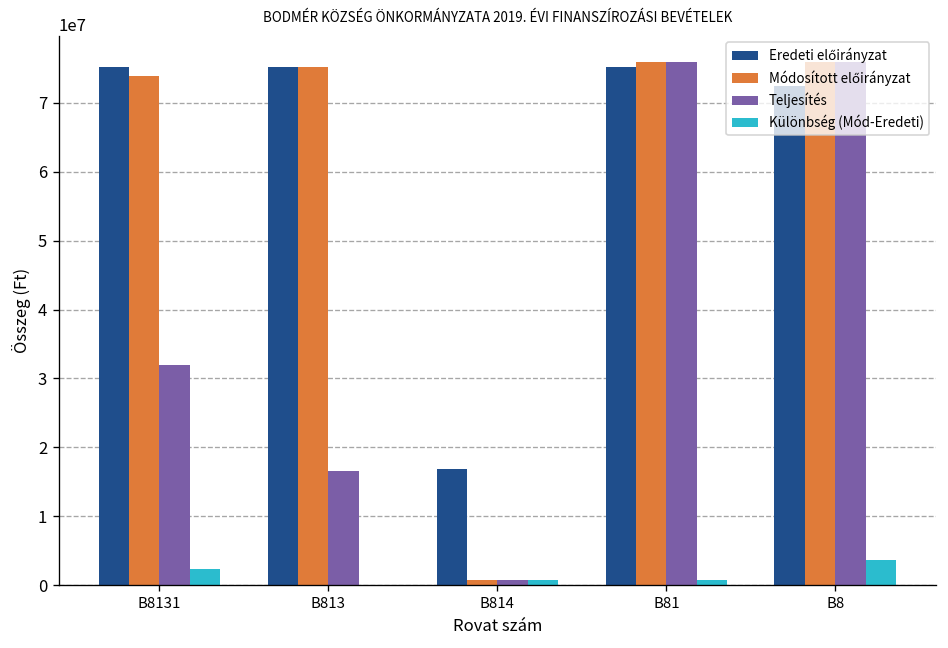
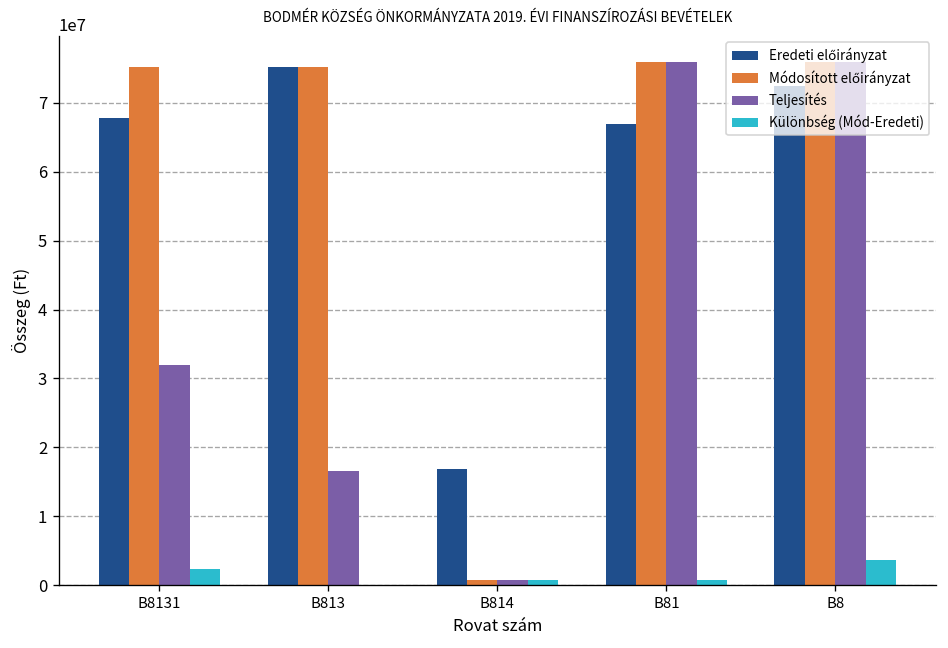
Eredeti előirányzat, B8131: 75000000 -> 68000000
Módosított előirányzat, B8131: 74000000 -> 75000000
Eredeti előirányzat, B81: 75000000 -> 67000000
